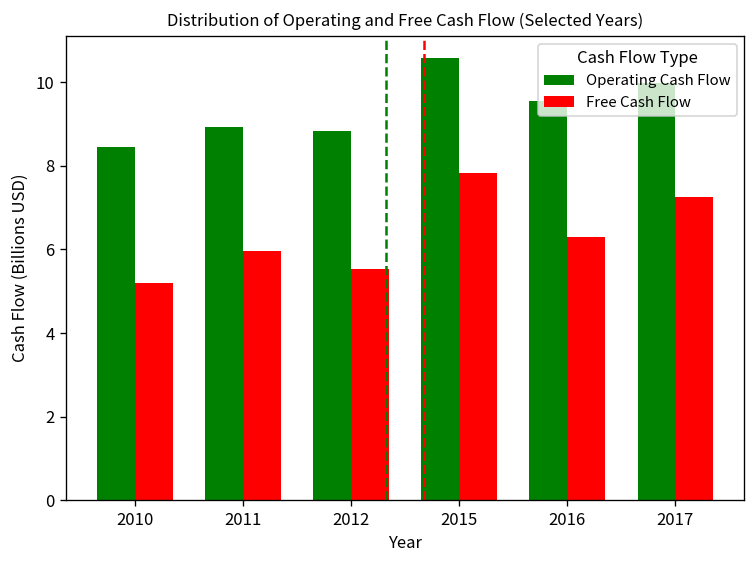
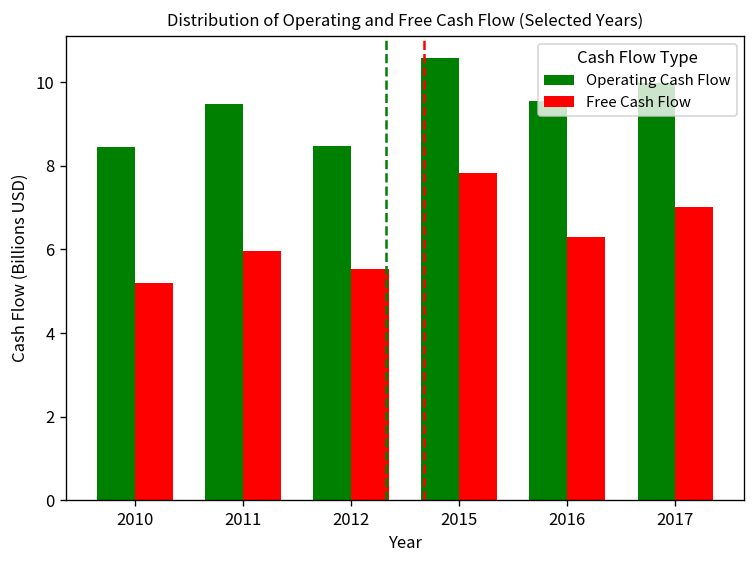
Operating Cash Flow, 2011: 8.9 -> 9.5
Operating Cash Flow, 2012: 8.8 -> 8.5
Free Cash Flow, 2017: 7.3 -> 7.0
